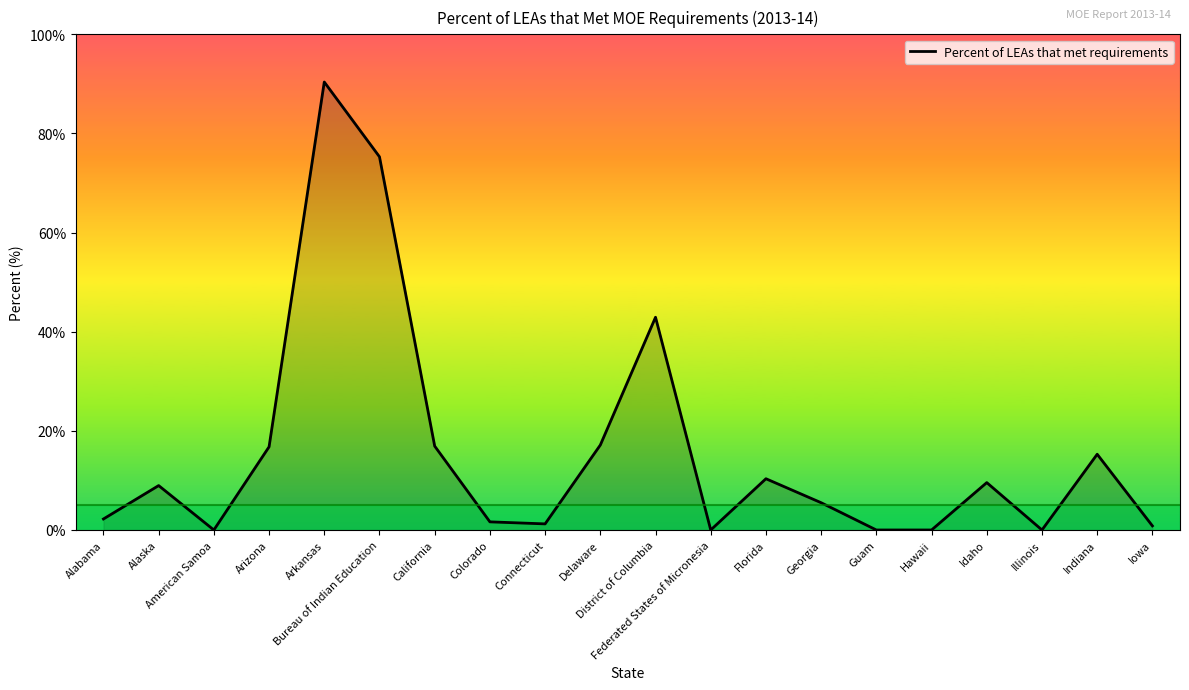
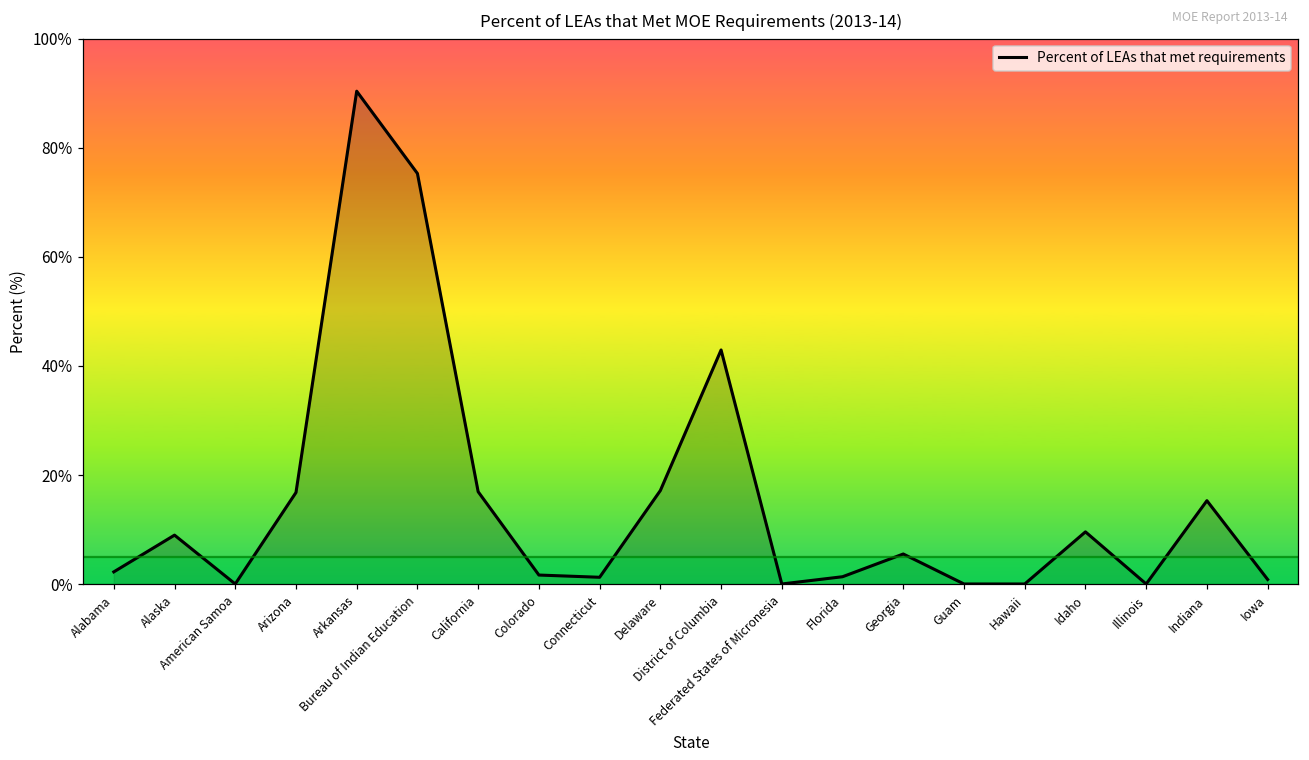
Percent of LEAs that met requirements, Florida: 10% -> 1%
